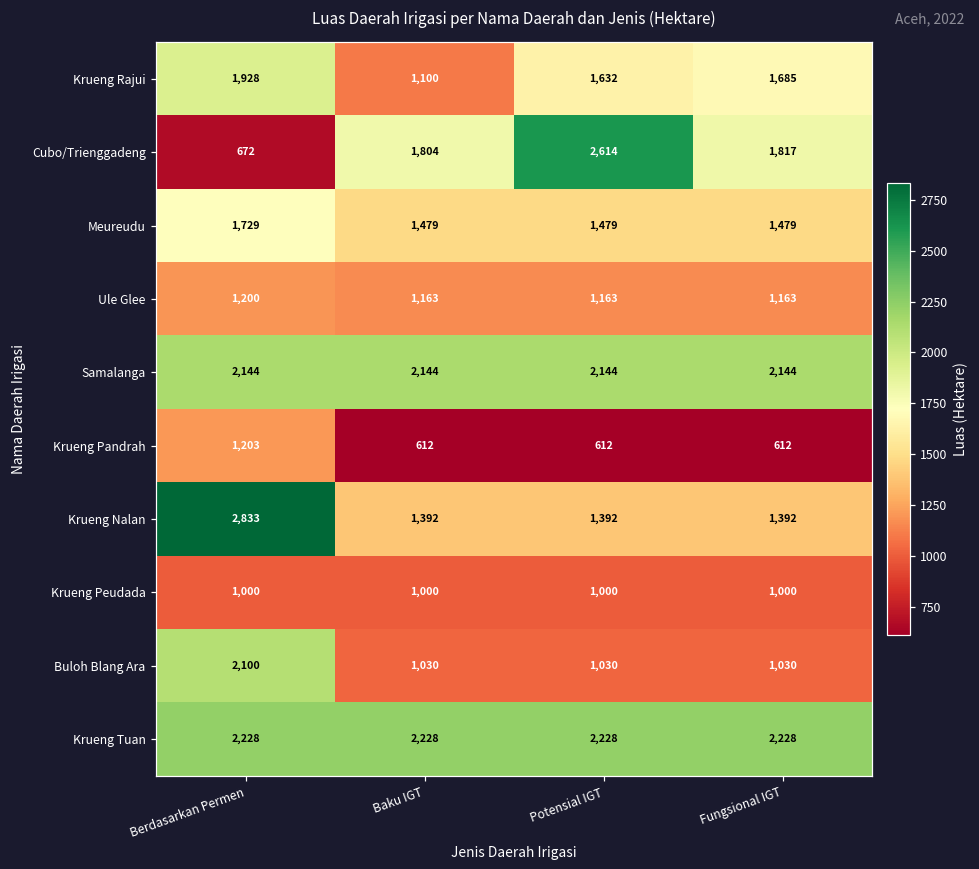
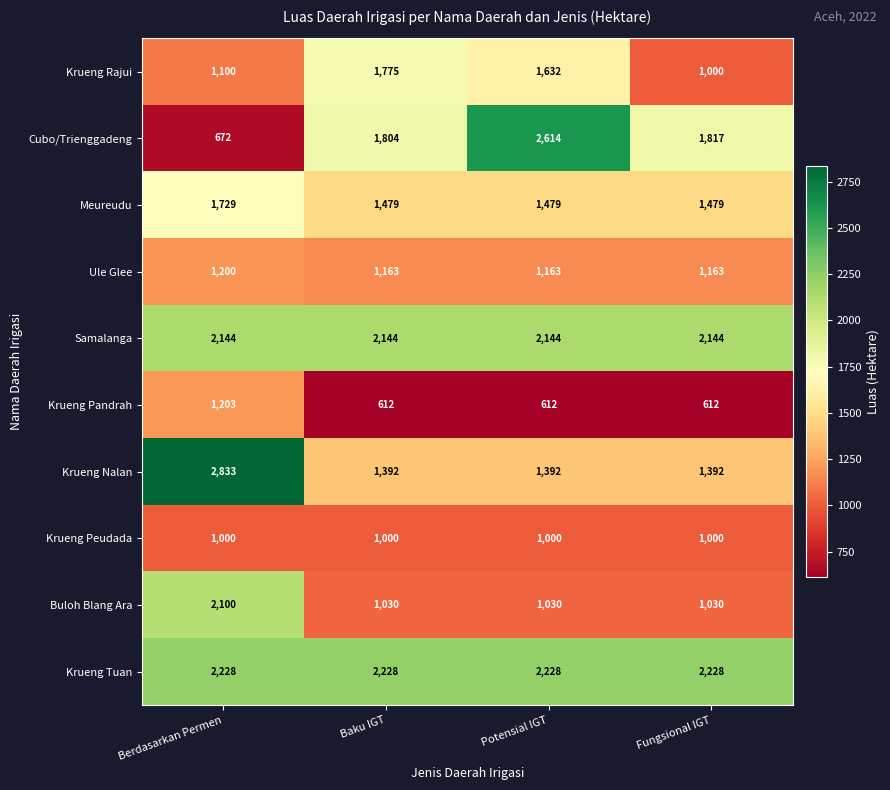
Krueng Rajui, Berdasarkan Permen: 1,928 -> 1,100
Krueng Rajui, Baku IGT: 1,100 -> 1,775
Krueng Rajui, Fungsional IGT: 1,685 -> 1,000
